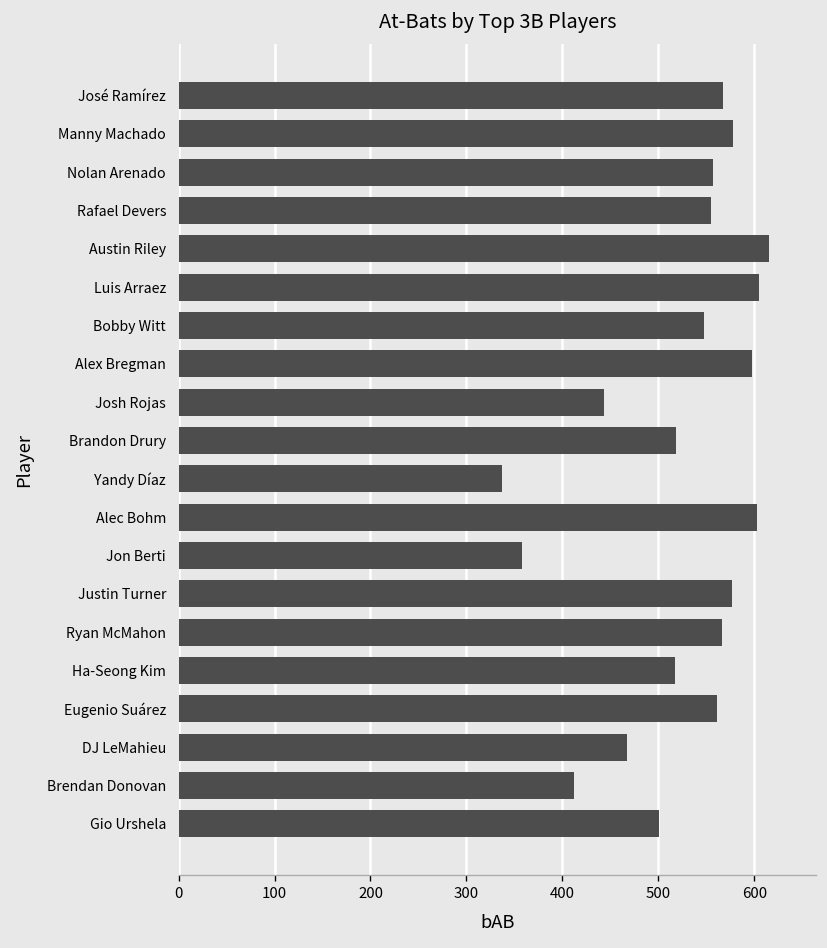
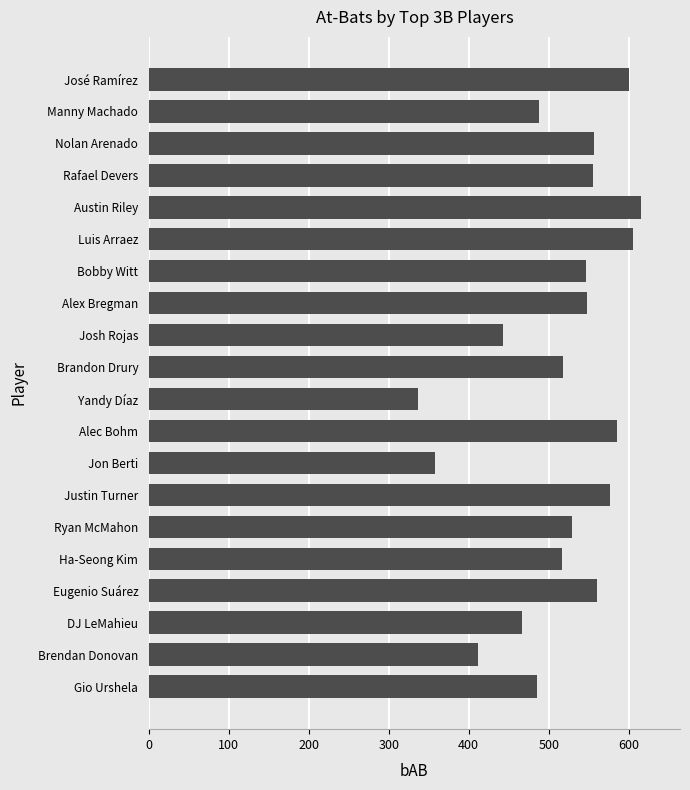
José Ramírez: 570 -> 600
Manny Machado: 580 -> 490
Alex Bregman: 600 -> 550
Alec Bohm: 600 -> 590
Ryan McMahon: 570 -> 530
Gio Urshela: 500 -> 490
